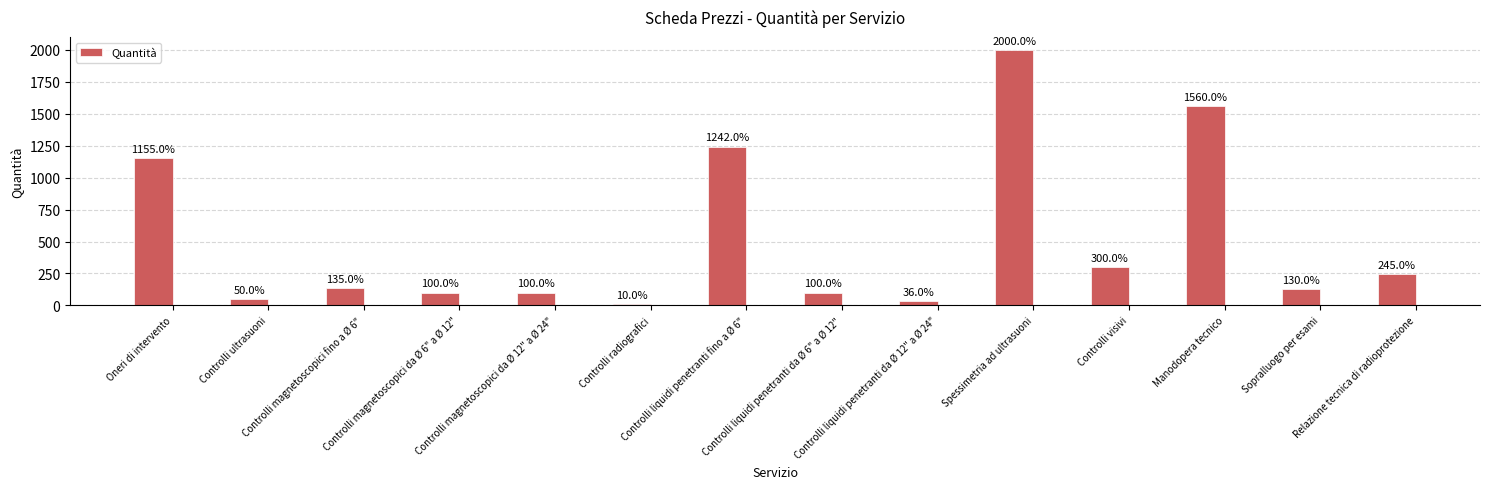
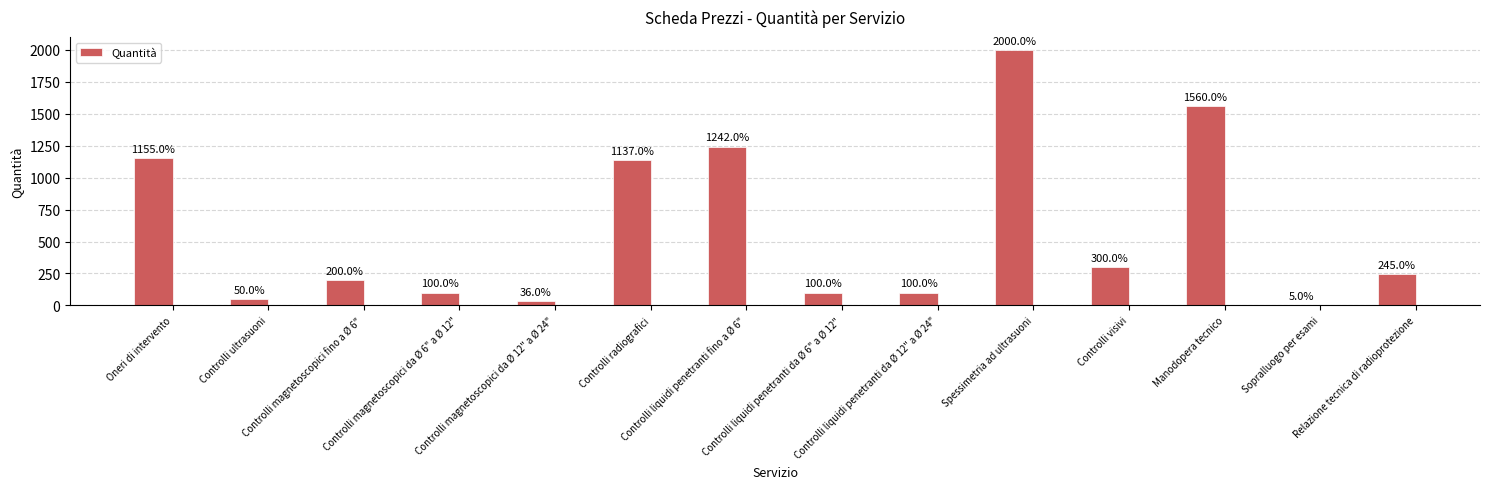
Controlli magnetoscopici fino a Ø 6": 135.0% -> 200.0%
Controlli magnetoscopici da Ø 12" a Ø 24": 100.0% -> 36.0%
Controlli radiografici: 10.0% -> 1137.0%
Controlli liquidi penetranti da Ø 12" a Ø 24": 36.0% -> 100.0%
Sopralluogo per esami: 130.0% -> 5.0%
